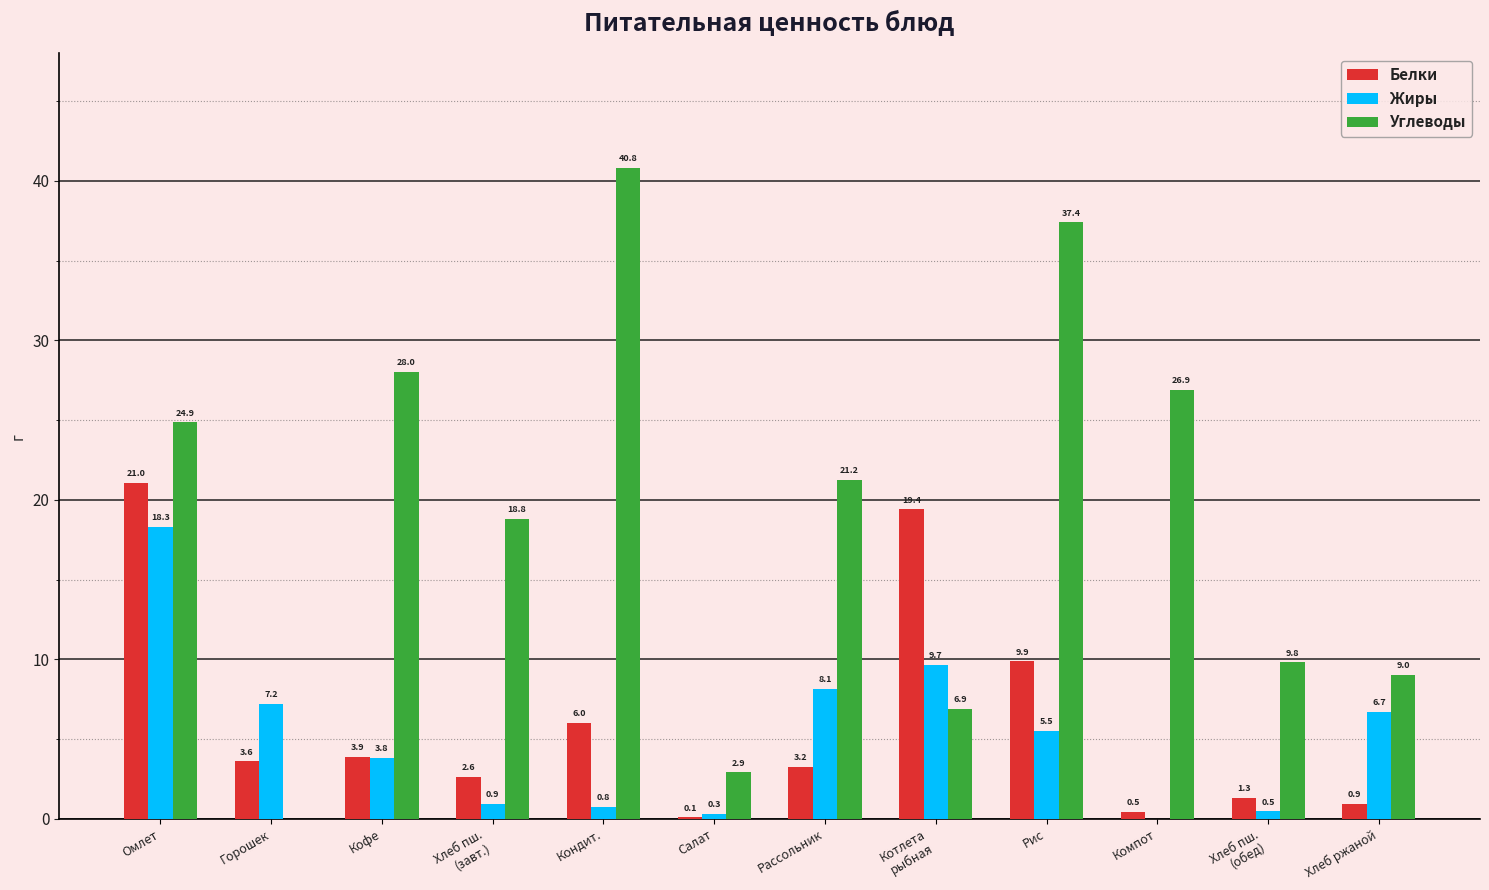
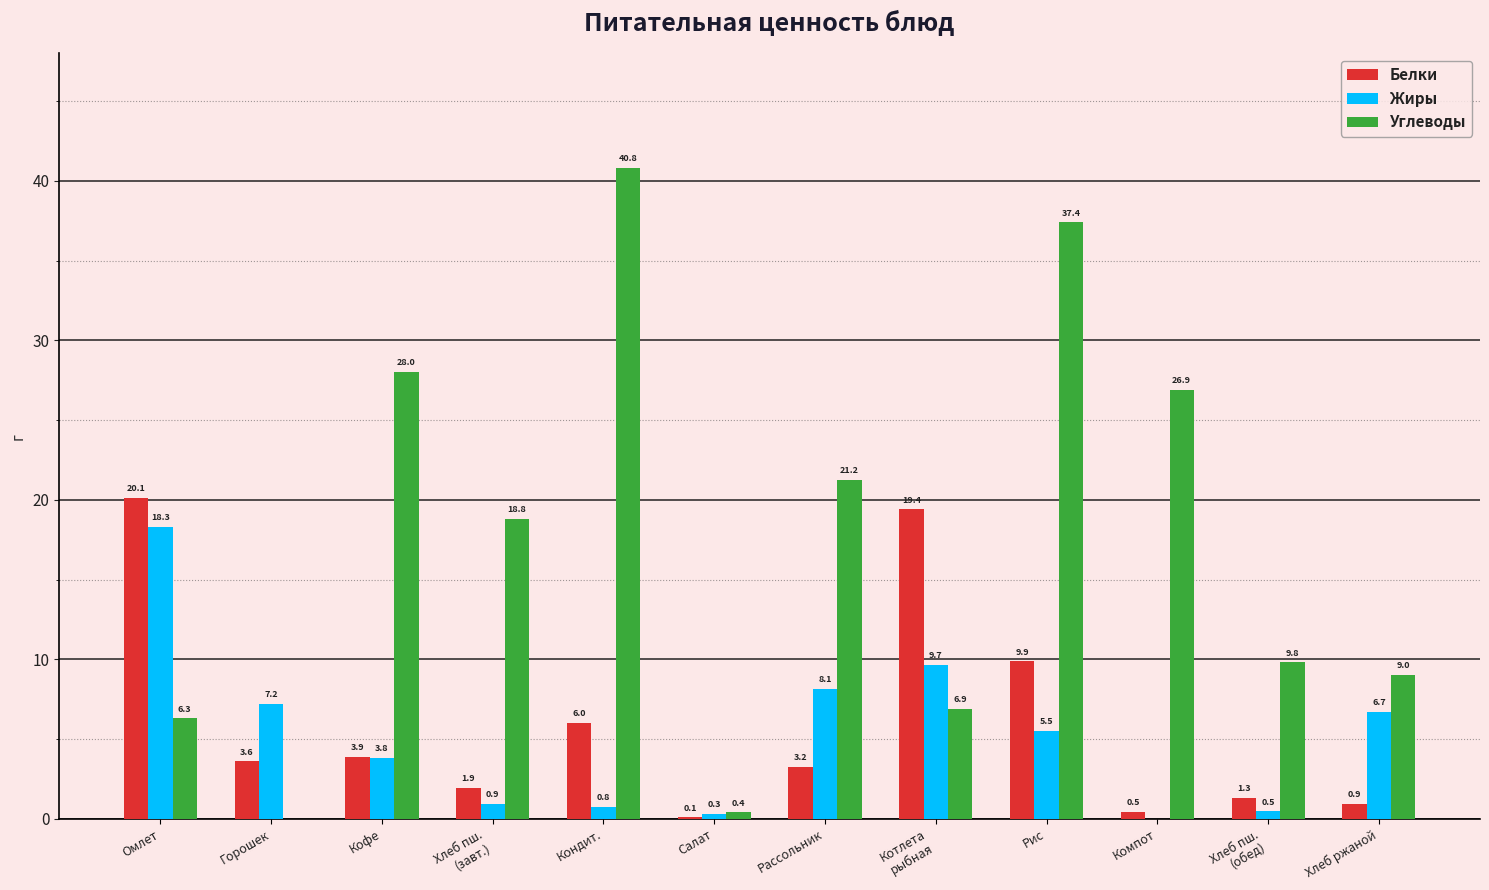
Белки, Омлет: 21.0 -> 20.1
Углеводы, Омлет: 24.9 -> 6.3
Белки, Хлеб пш. (завт.): 2.6 -> 1.9
Углеводы, Салат: 2.9 -> 0.4
